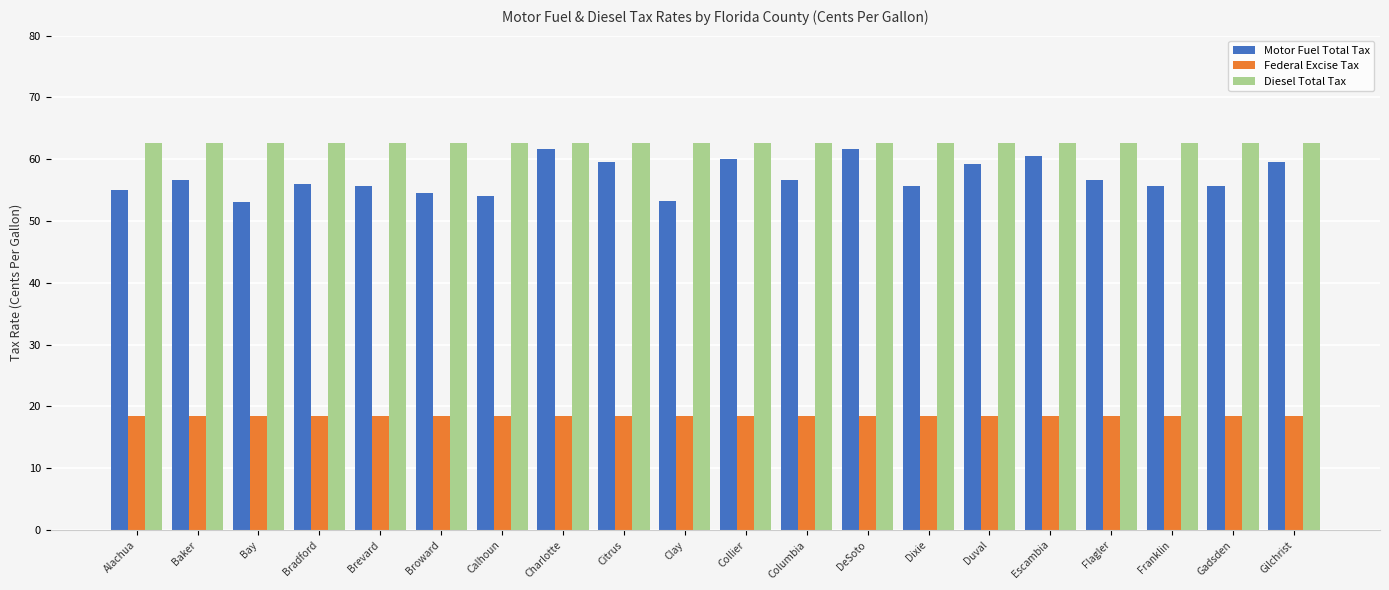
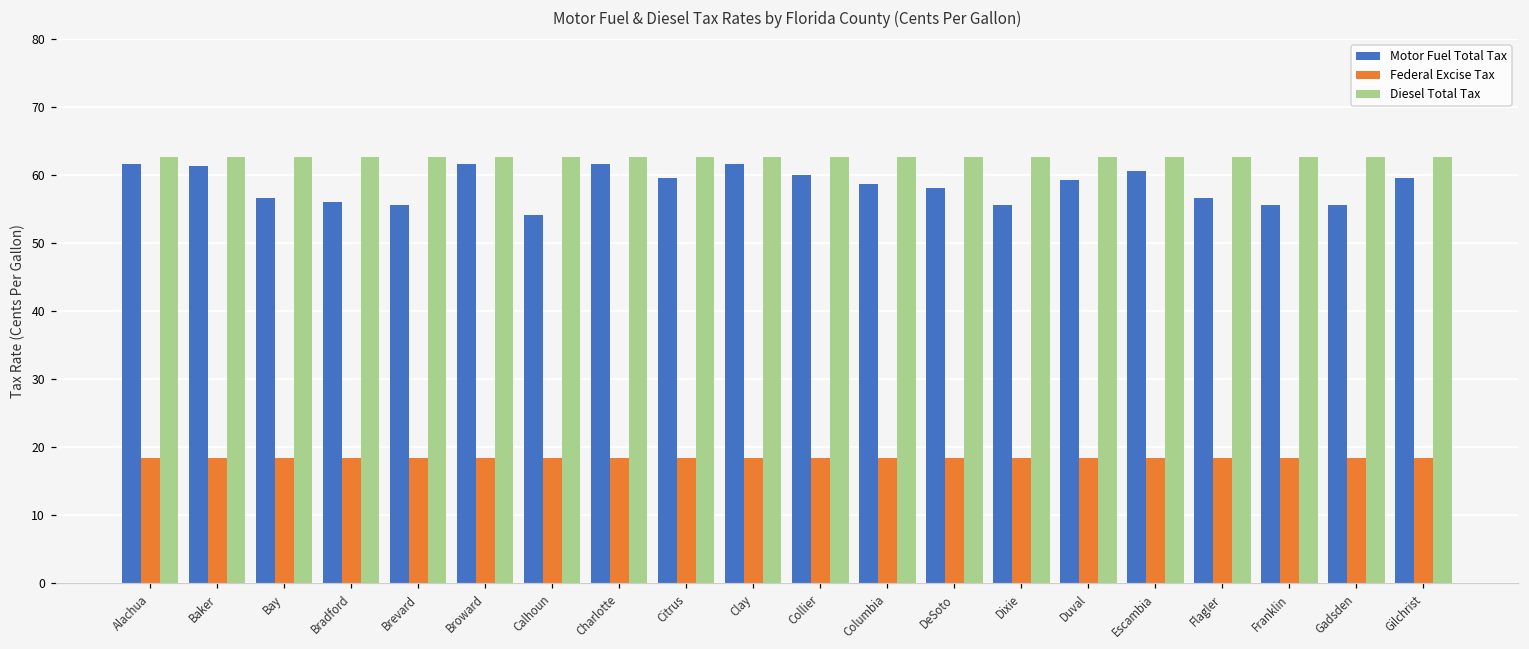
Motor Fuel Total Tax, Alachua: 55 -> 62
Motor Fuel Total Tax, Baker: 57 -> 61
Motor Fuel Total Tax, Bay: 53 -> 57
Motor Fuel Total Tax, Broward: 55 -> 62
Motor Fuel Total Tax, Clay: 53 -> 62
Motor Fuel Total Tax, Columbia: 57 -> 59
Motor Fuel Total Tax, DeSoto: 62 -> 58
